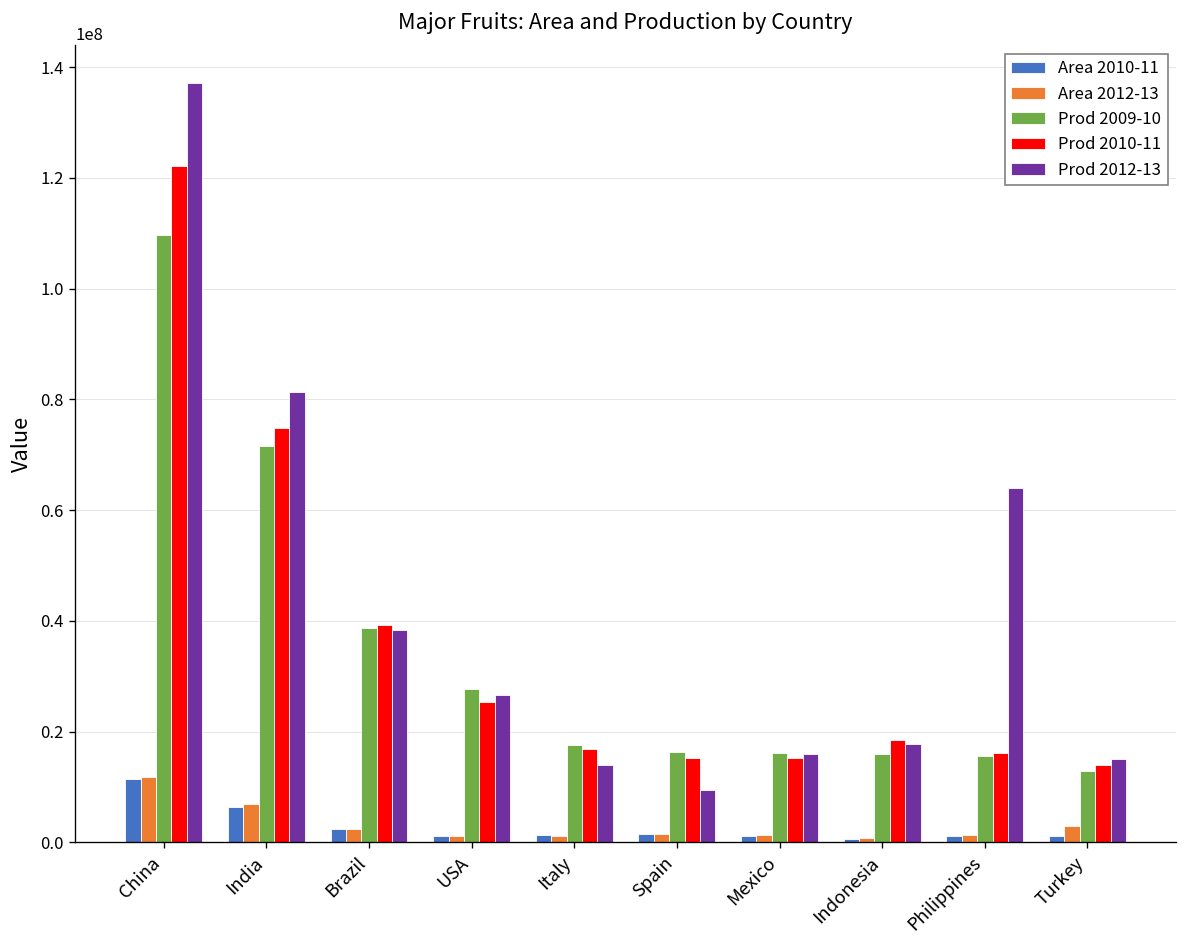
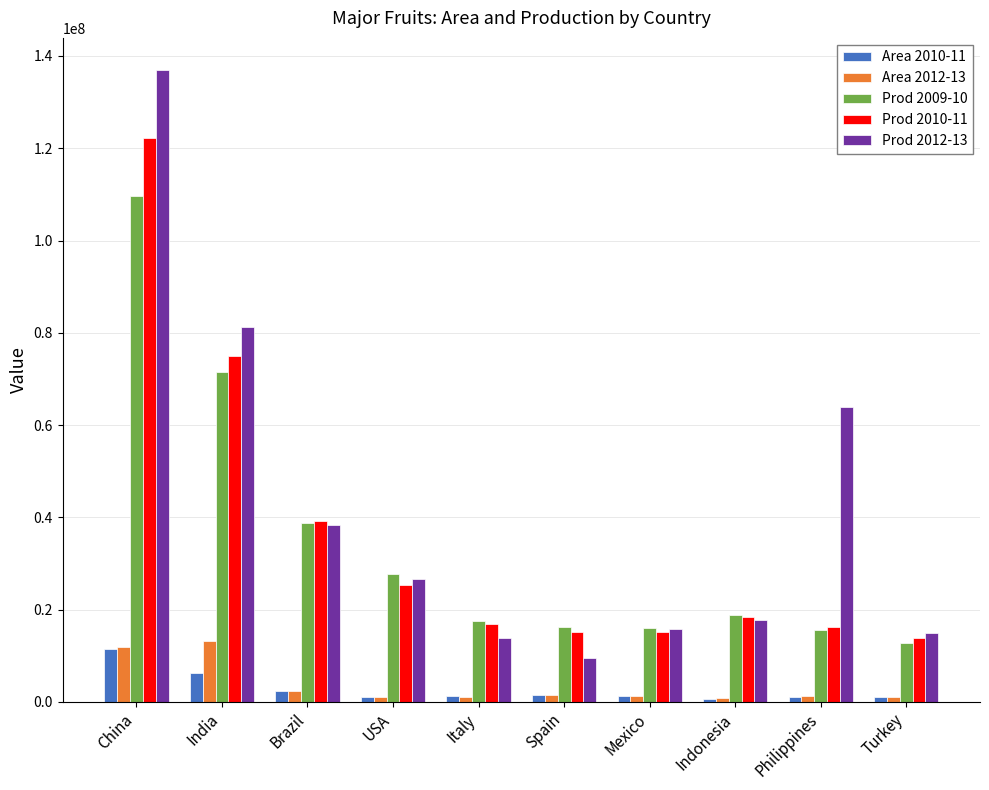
Area 2012-13, India: 7000000 -> 13000000
Prod 2009-10, Indonesia: 16000000 -> 19000000
Area 2012-13, Turkey: 3000000 -> 1000000
